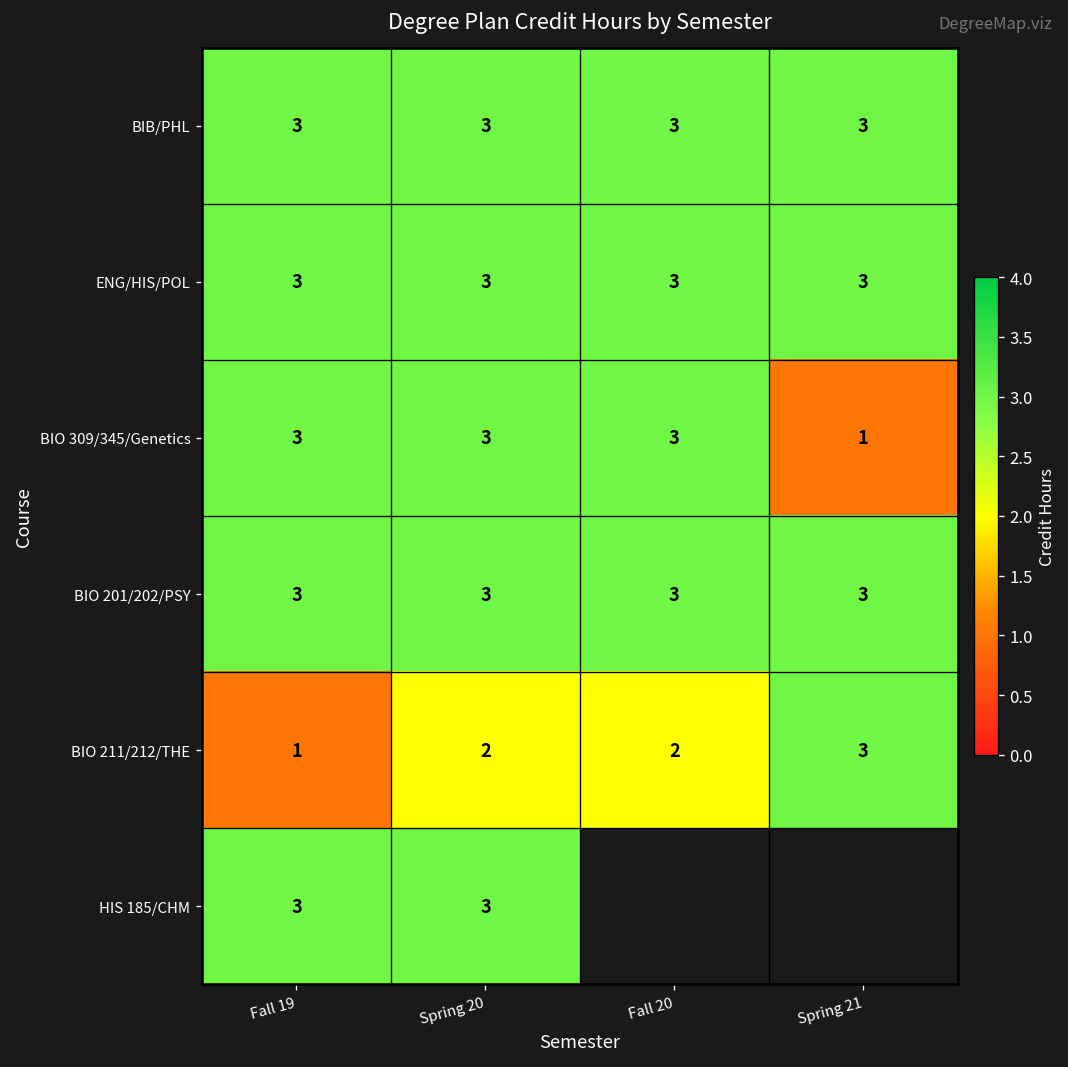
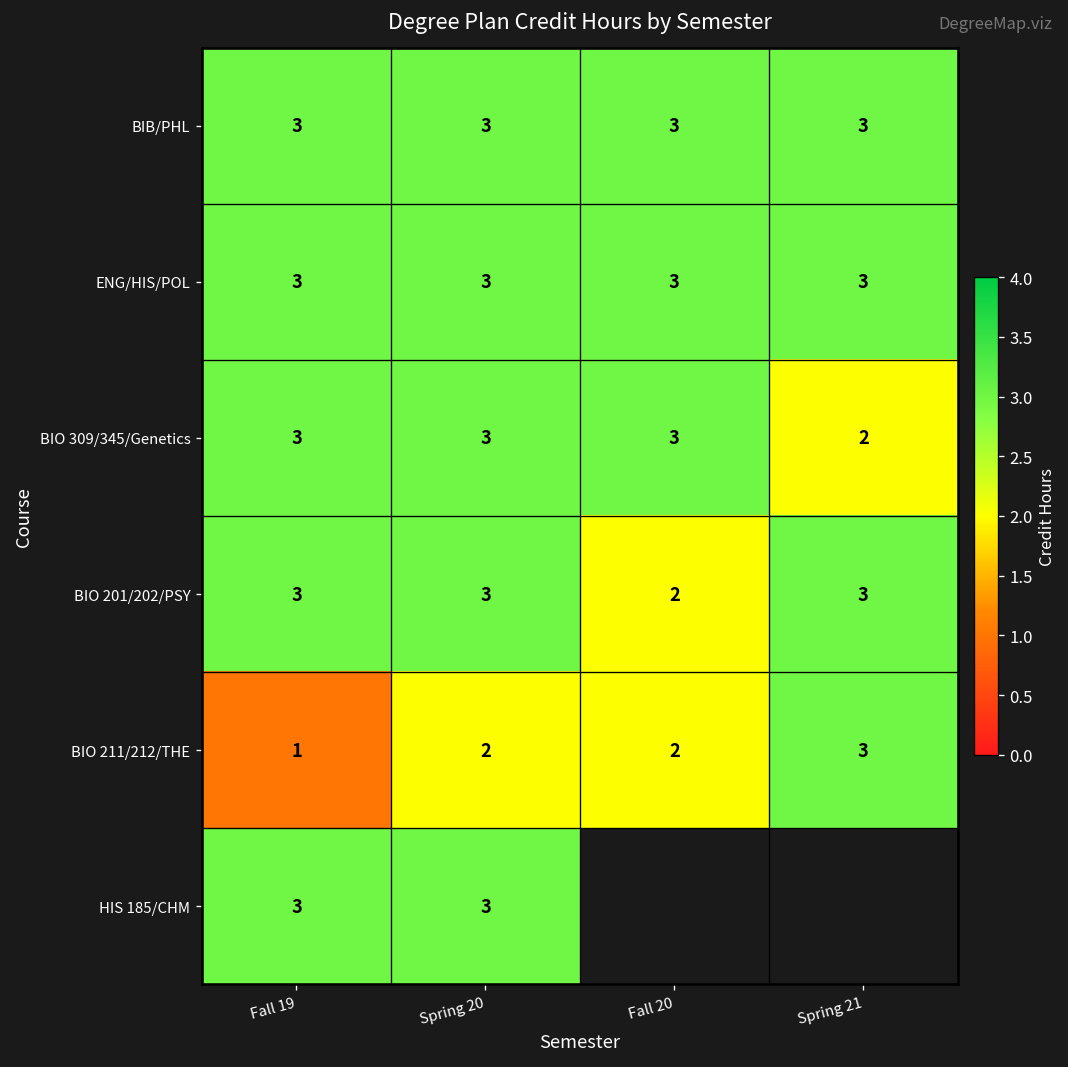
BIO 309/345/Genetics, Spring 21: 1 -> 2
BIO 201/202/PSY, Fall 20: 3 -> 2
